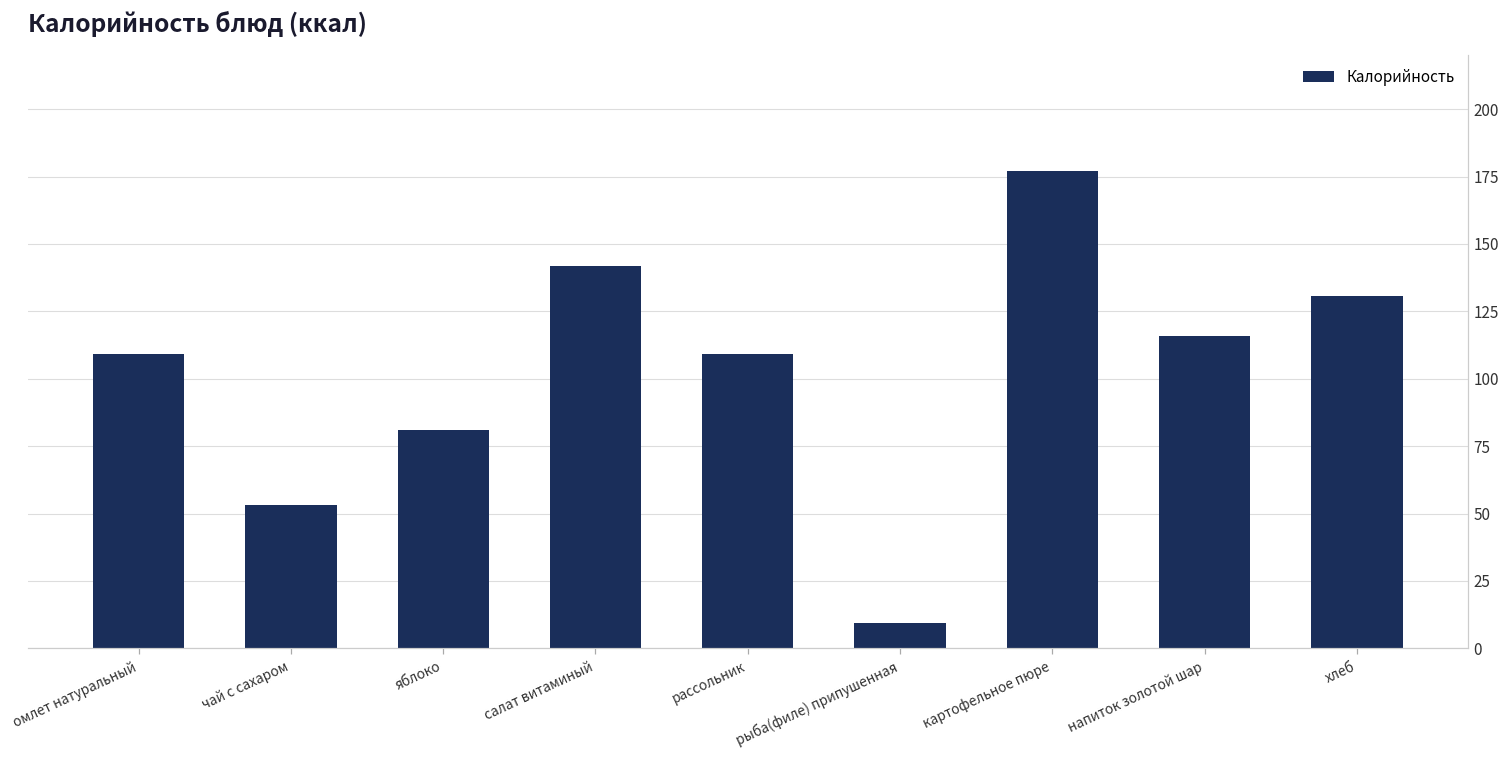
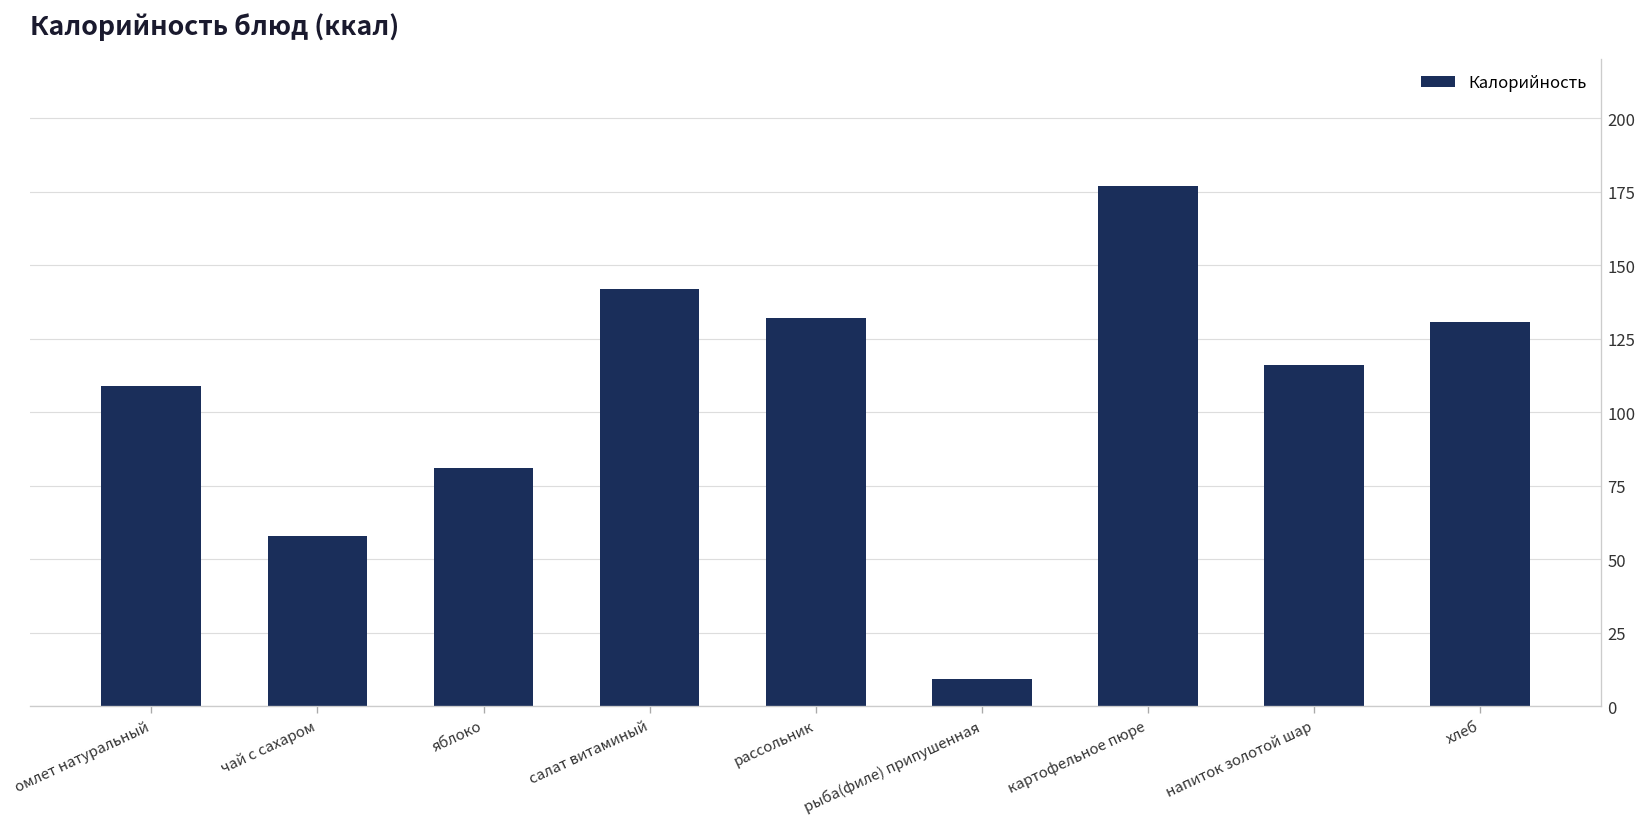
чай с сахаром: 53 -> 58
рассольник: 109 -> 132
